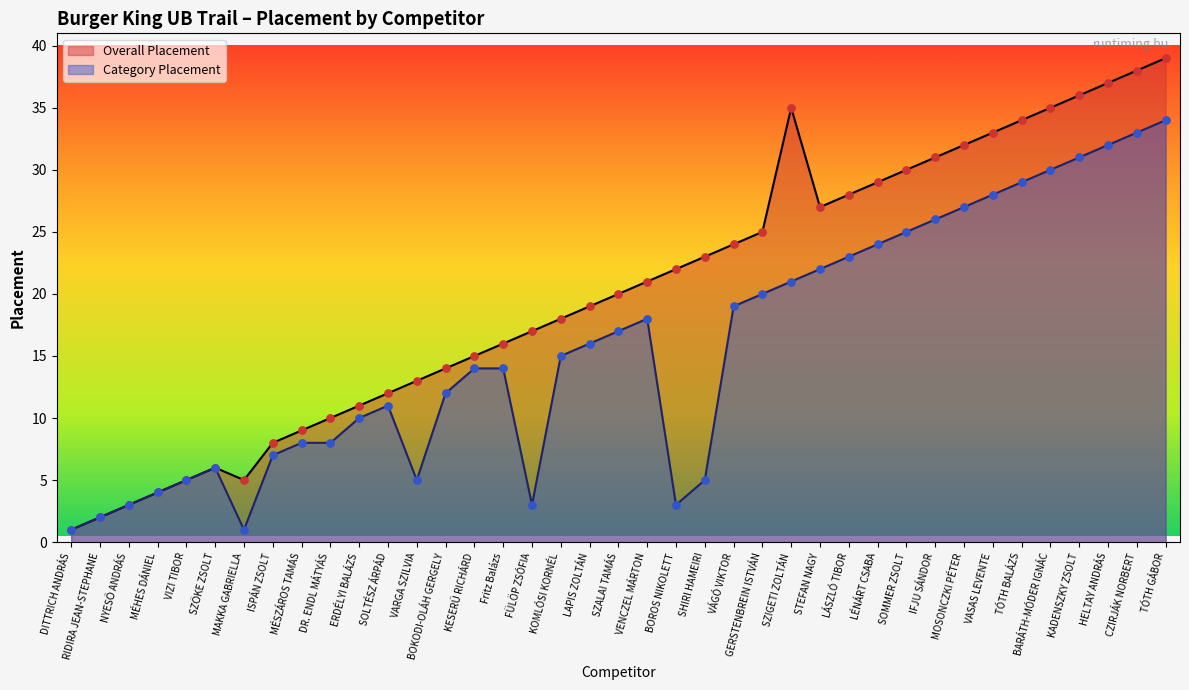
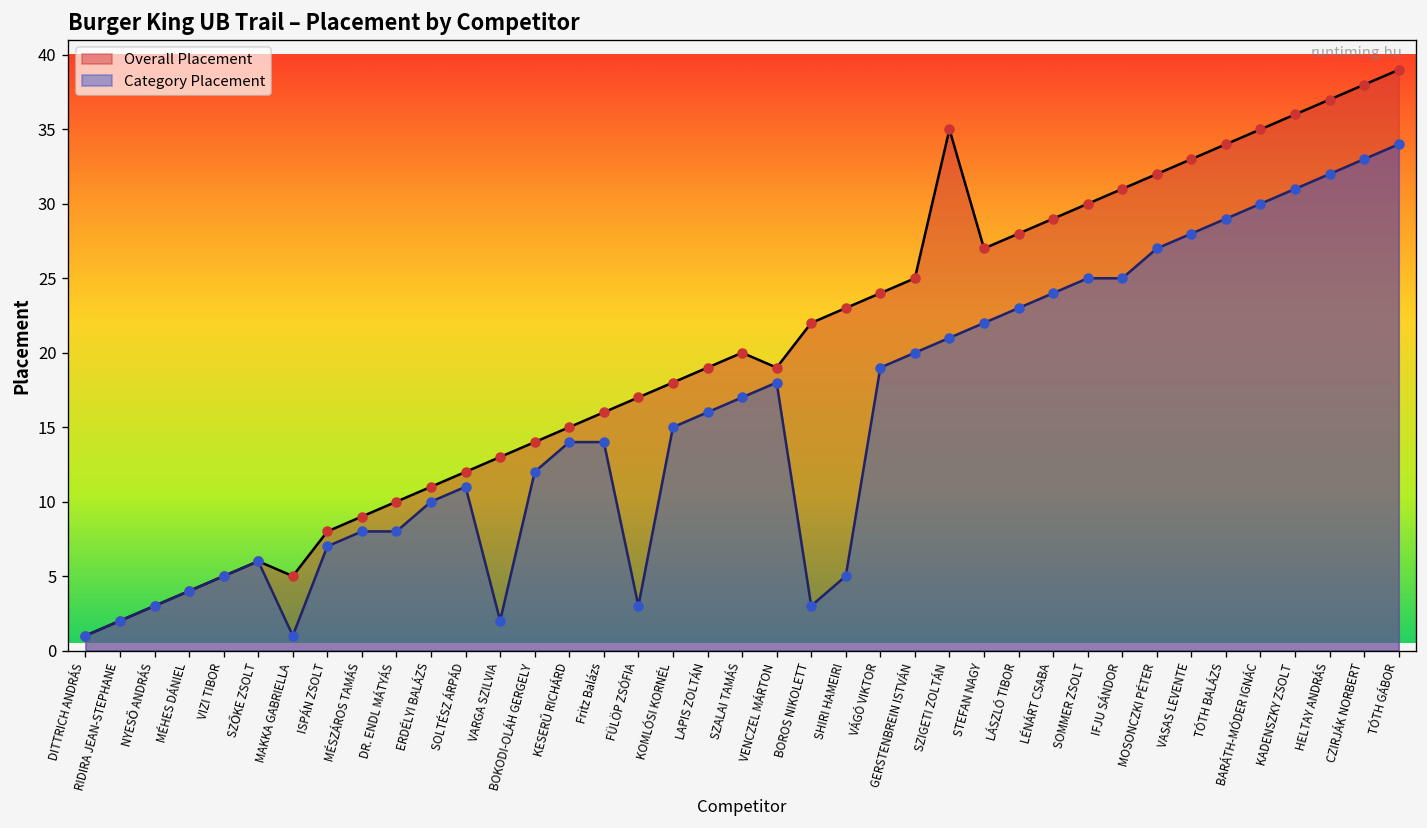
Category Placement, VARGA SZILVIA: 5 -> 2
Overall Placement, VENCZEL MÁRTON: 21 -> 19
Category Placement, IFJU SÁNDOR: 26 -> 25
